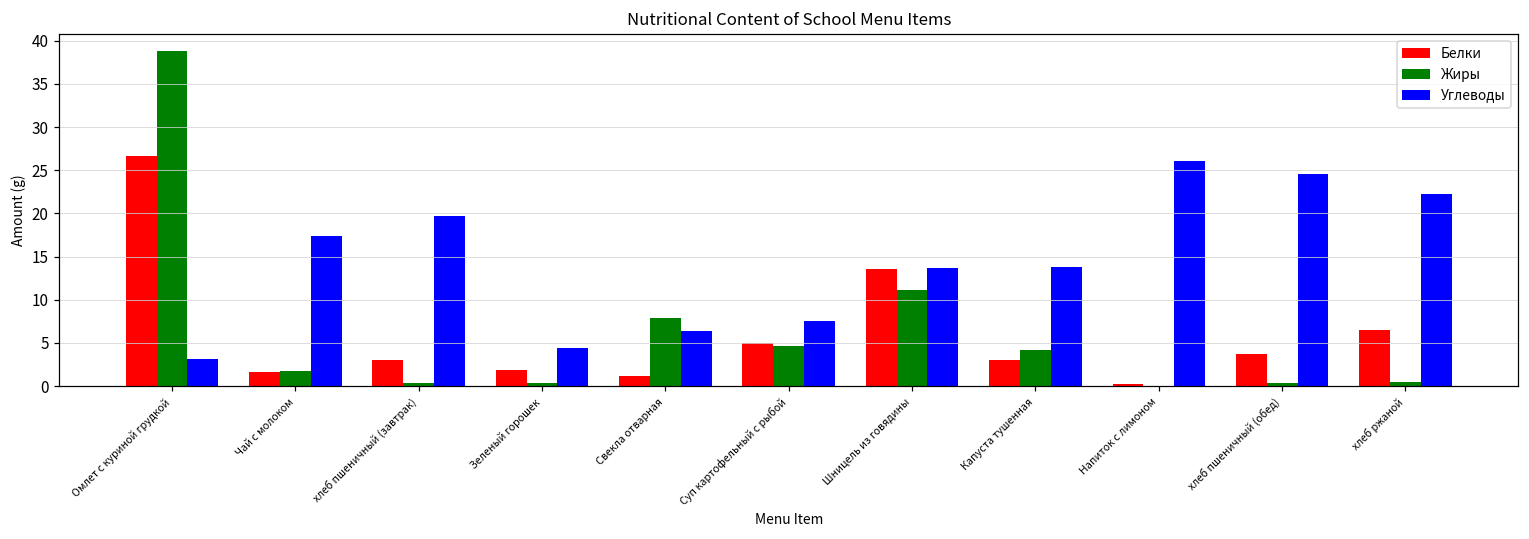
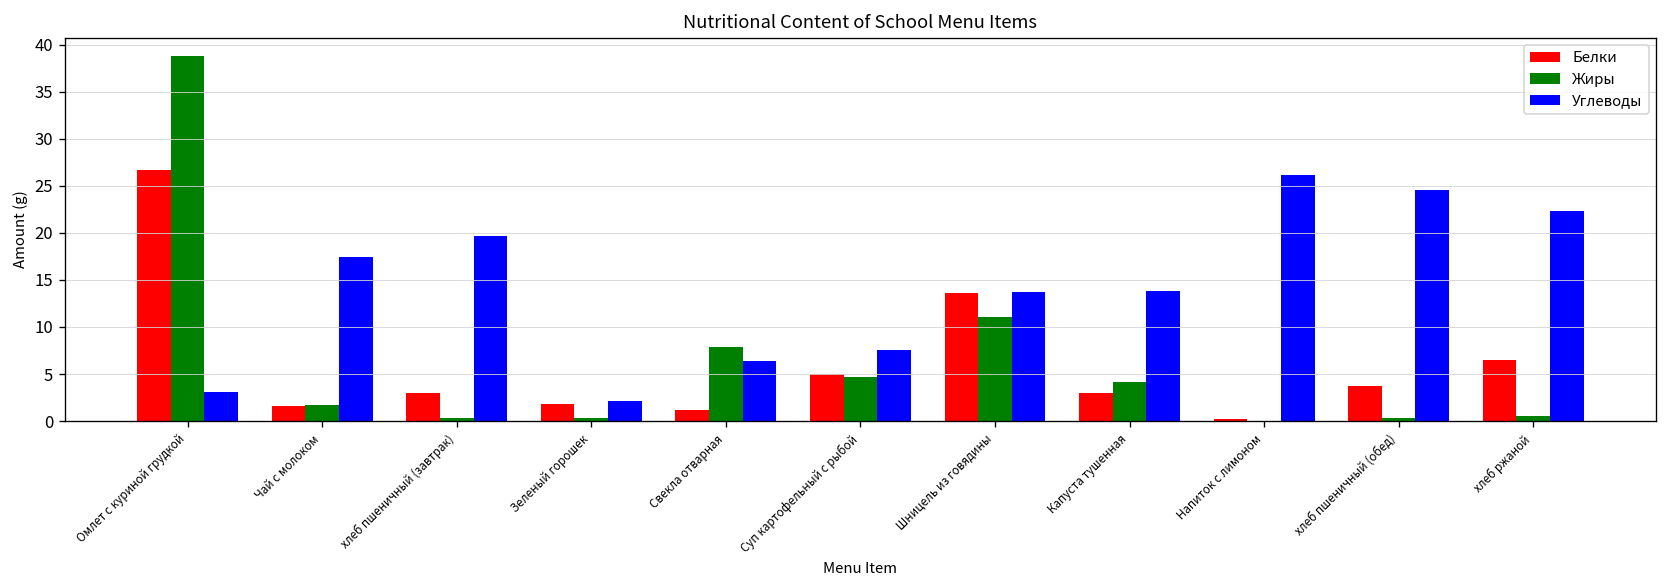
Углеводы, Зеленый горошек: 4 -> 2
